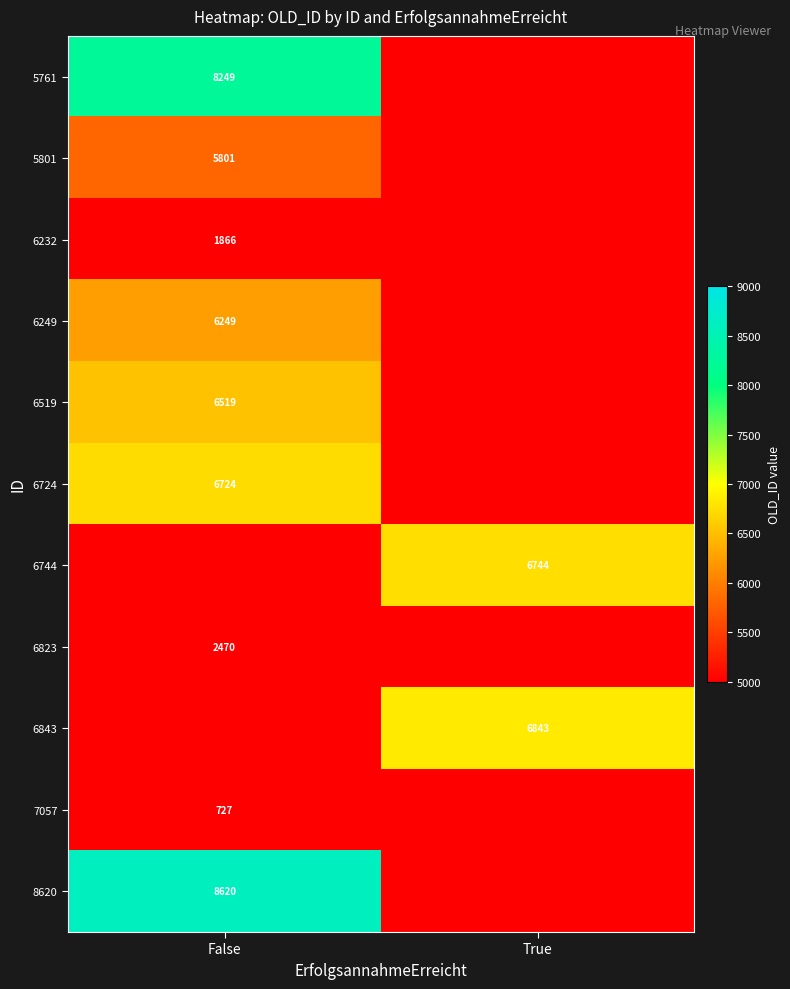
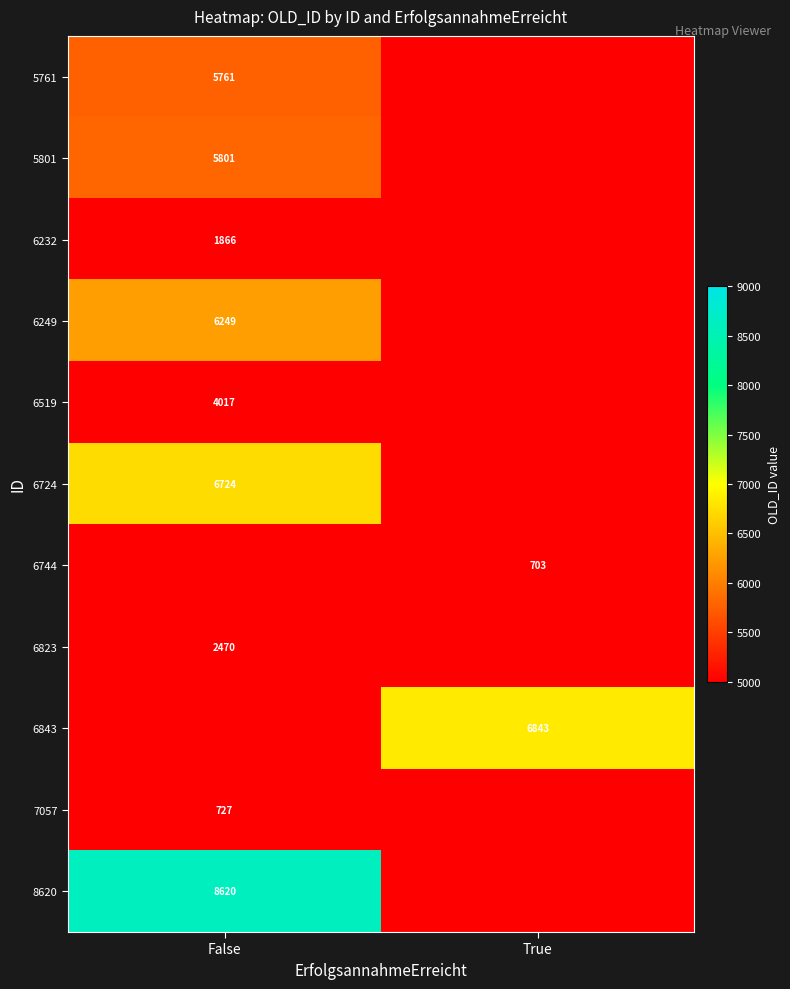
5761, False: 8249 -> 5761
6519, False: 6519 -> 4017
6744, True: 6744 -> 703
